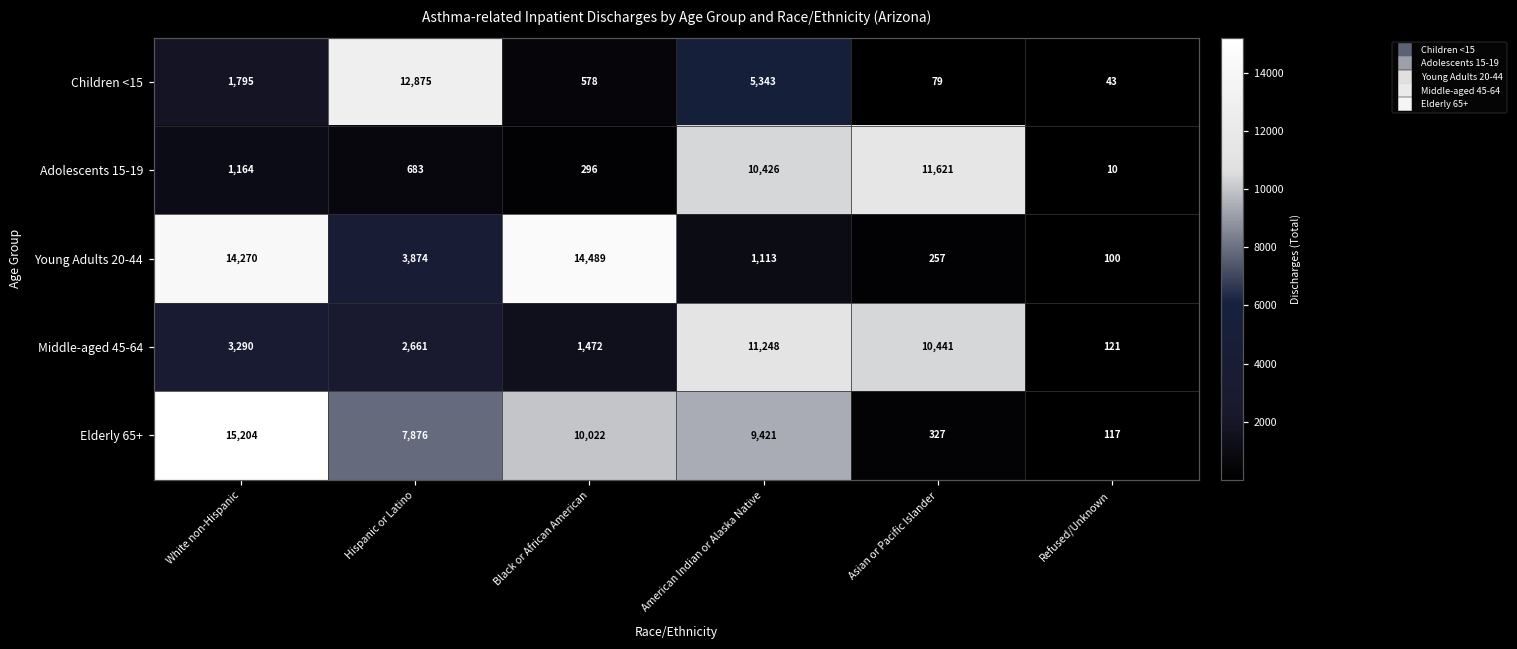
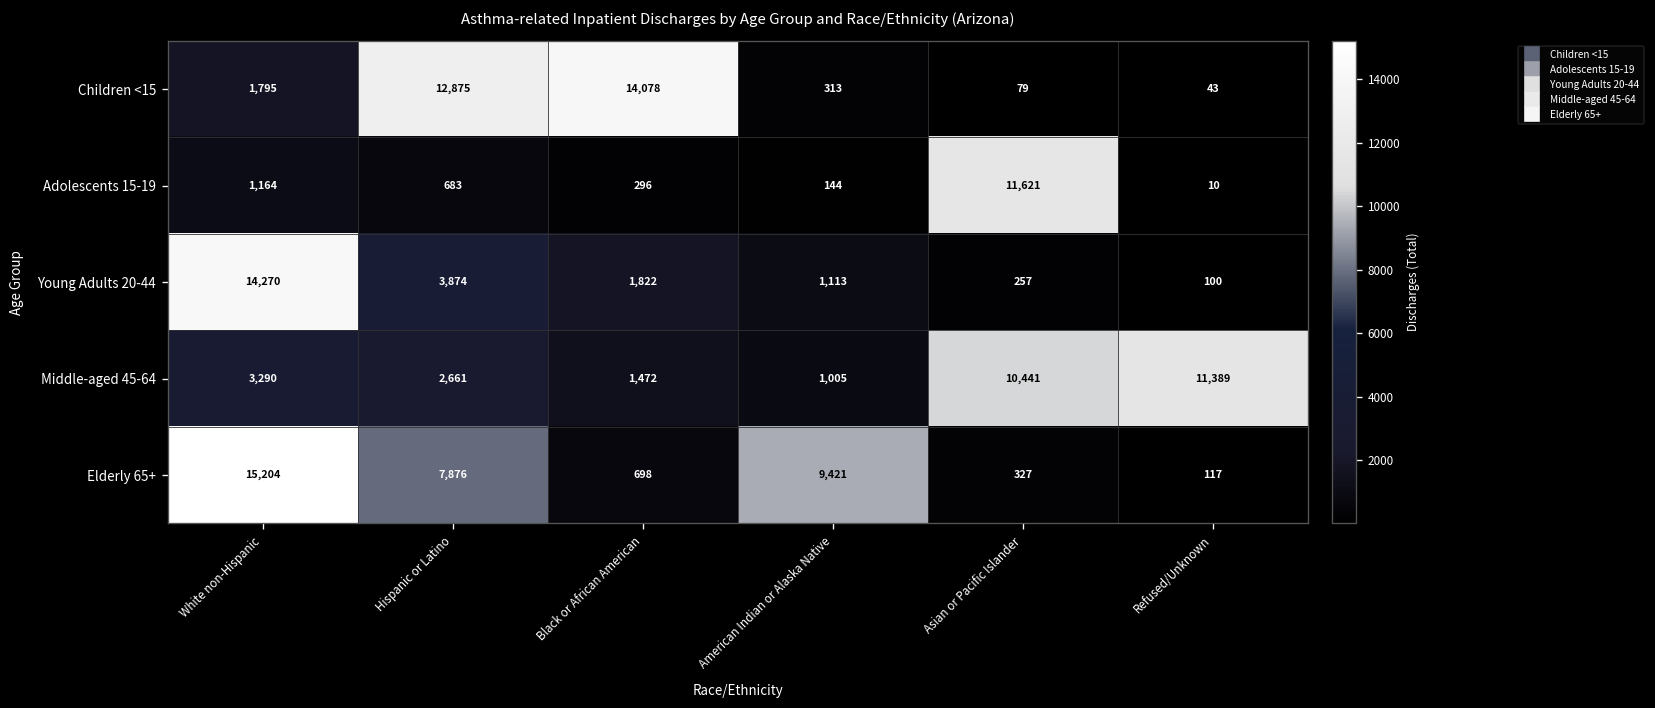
Children <15, Black or African American: 578 -> 14,078
Children <15, American Indian or Alaska Native: 5,343 -> 313
Adolescents 15-19, American Indian or Alaska Native: 10,426 -> 144
Young Adults 20-44, Black or African American: 14,489 -> 1,822
Middle-aged 45-64, American Indian or Alaska Native: 11,248 -> 1,005
Middle-aged 45-64, Refused/Unknown: 121 -> 11,389
Elderly 65+, Black or African American: 10,022 -> 698
